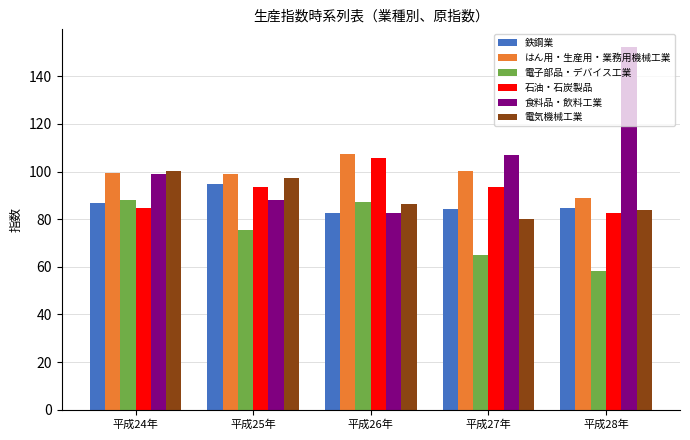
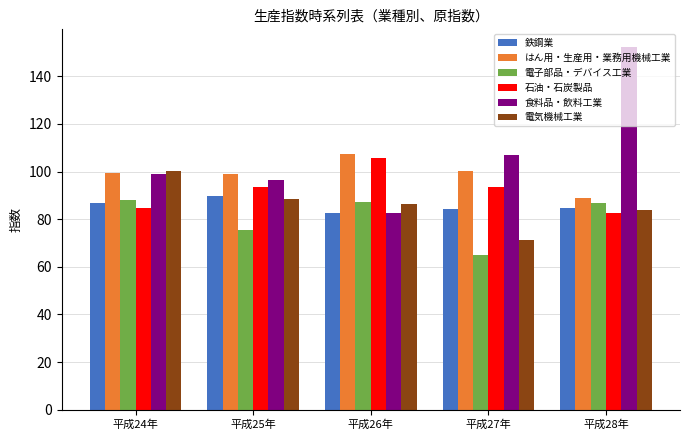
鉄鋼業, 平成25年: 95 -> 90
食料品・飲料工業, 平成25年: 88 -> 97
電気機械工業, 平成25年: 97 -> 89
電気機械工業, 平成27年: 80 -> 71
電子部品・デバイス工業, 平成28年: 58 -> 87
